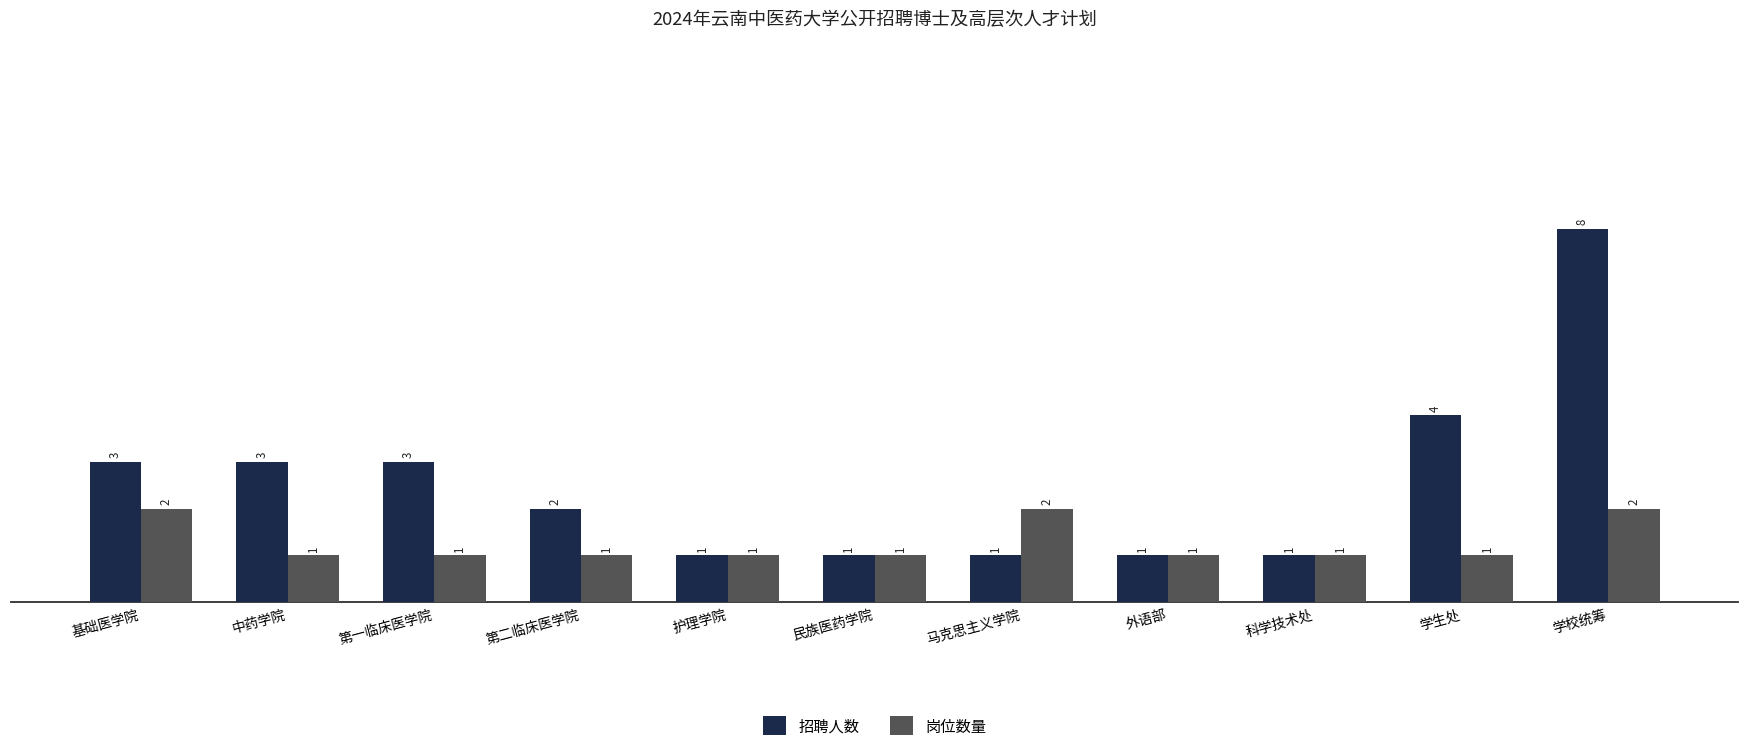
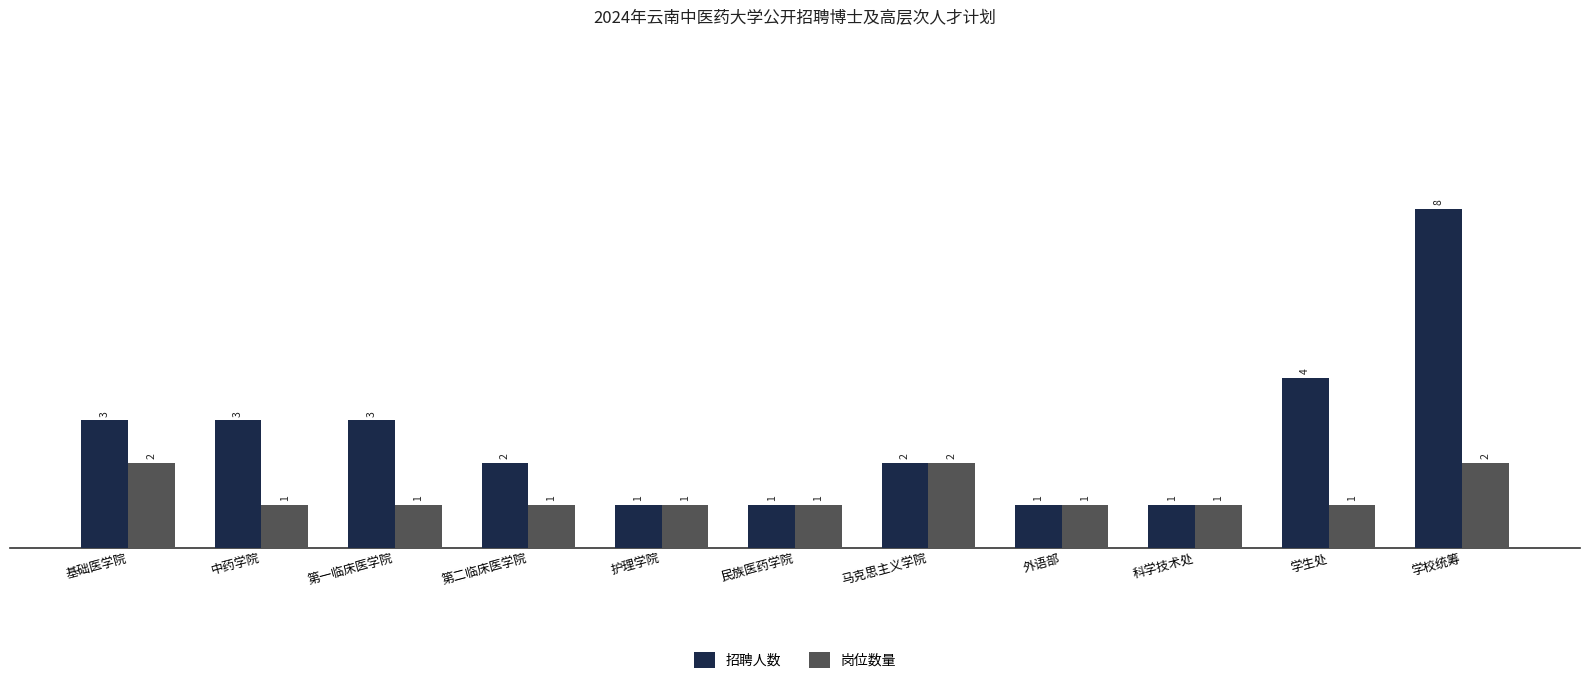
招聘人数, 马克思主义学院: 1 -> 2
